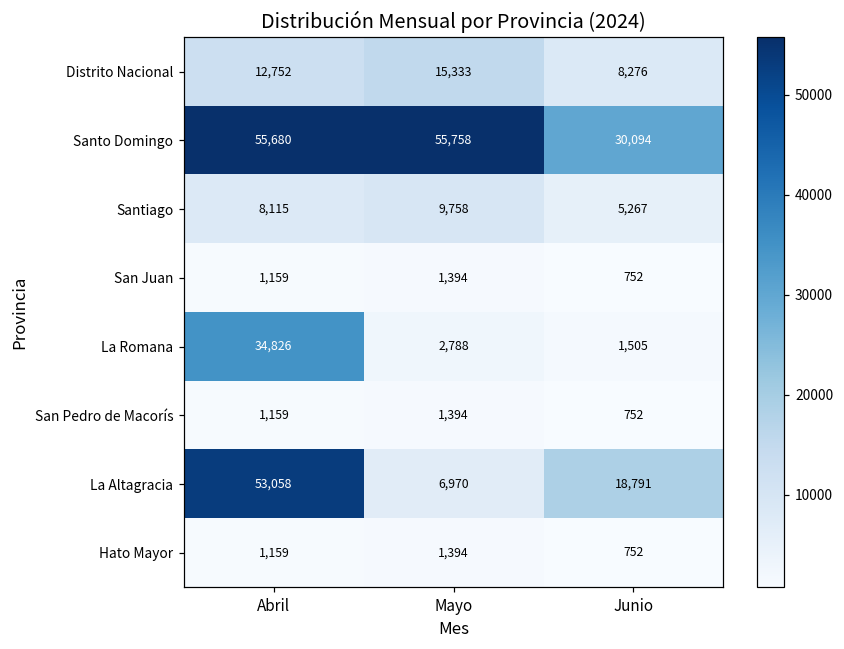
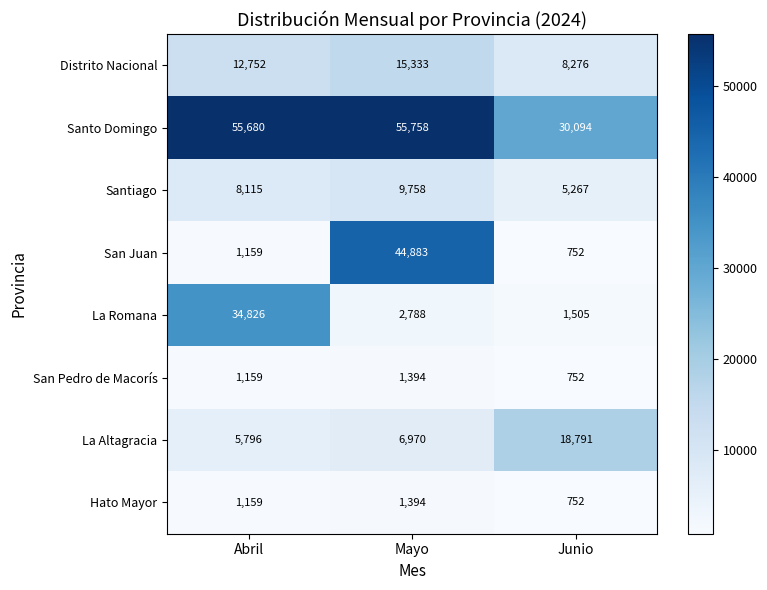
San Juan, Mayo: 1,394 -> 44,883
La Altagracia, Abril: 53,058 -> 5,796
